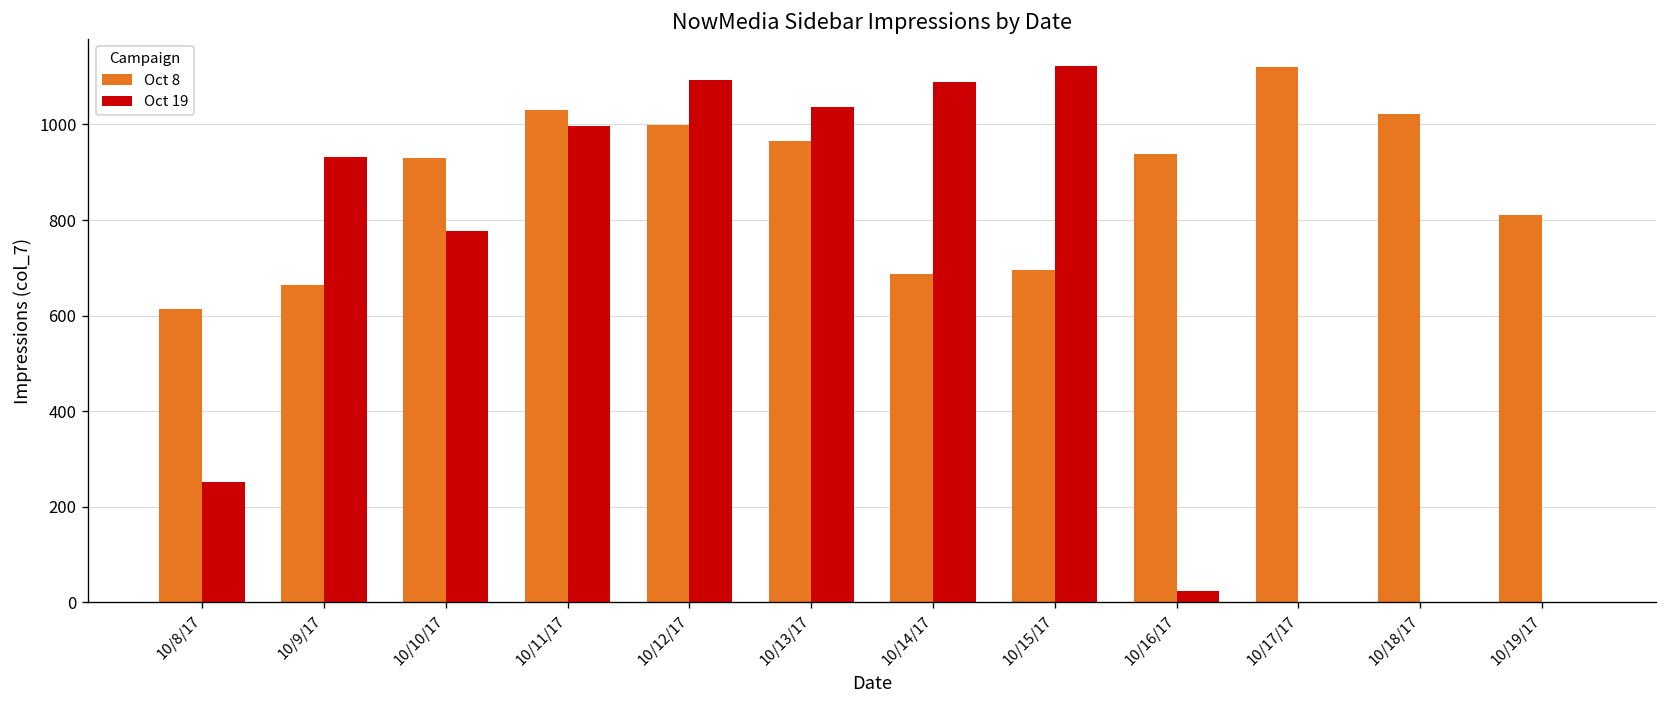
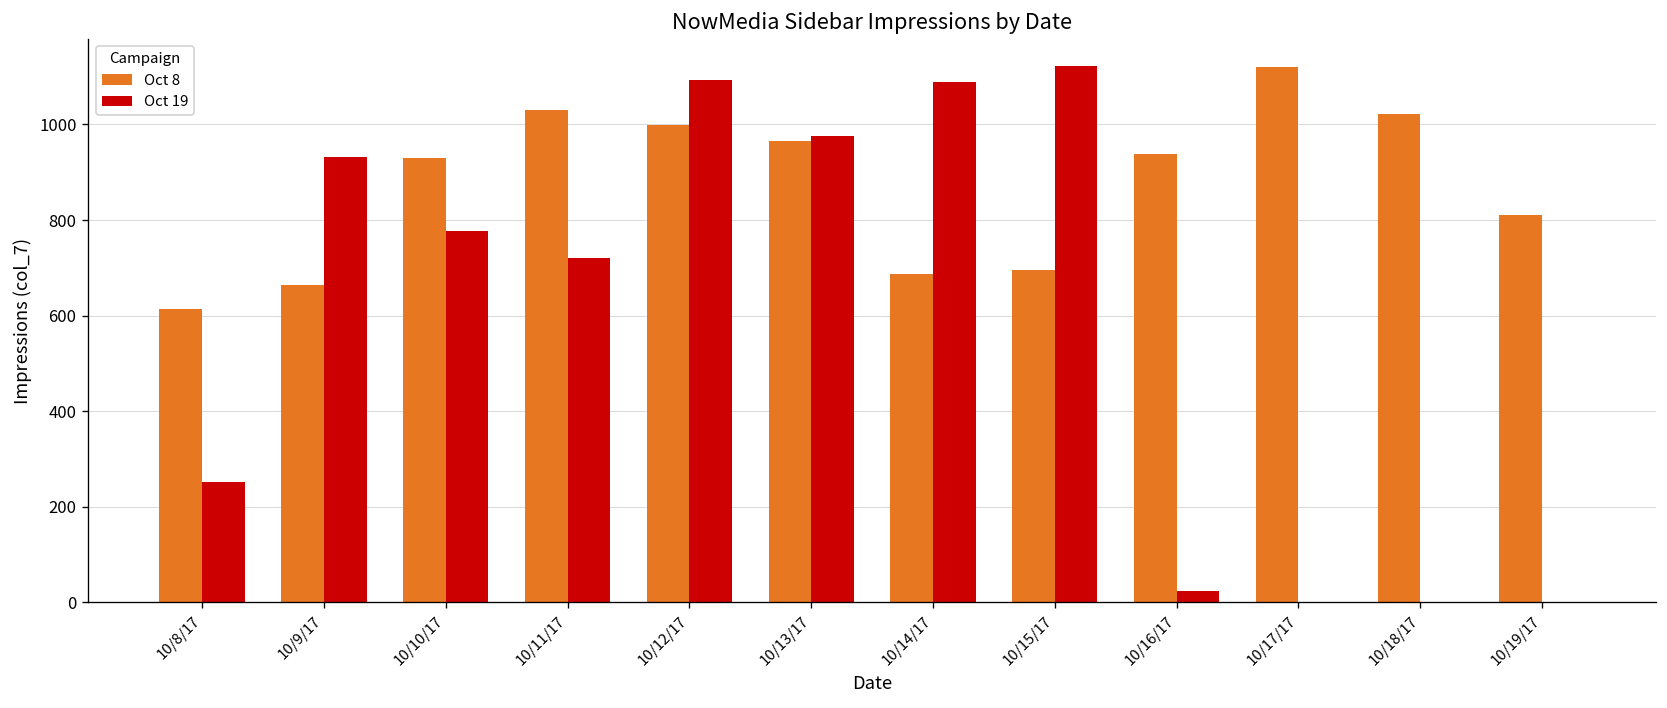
Oct 19, 10/11/17: 1000 -> 720
Oct 19, 10/13/17: 1040 -> 980
